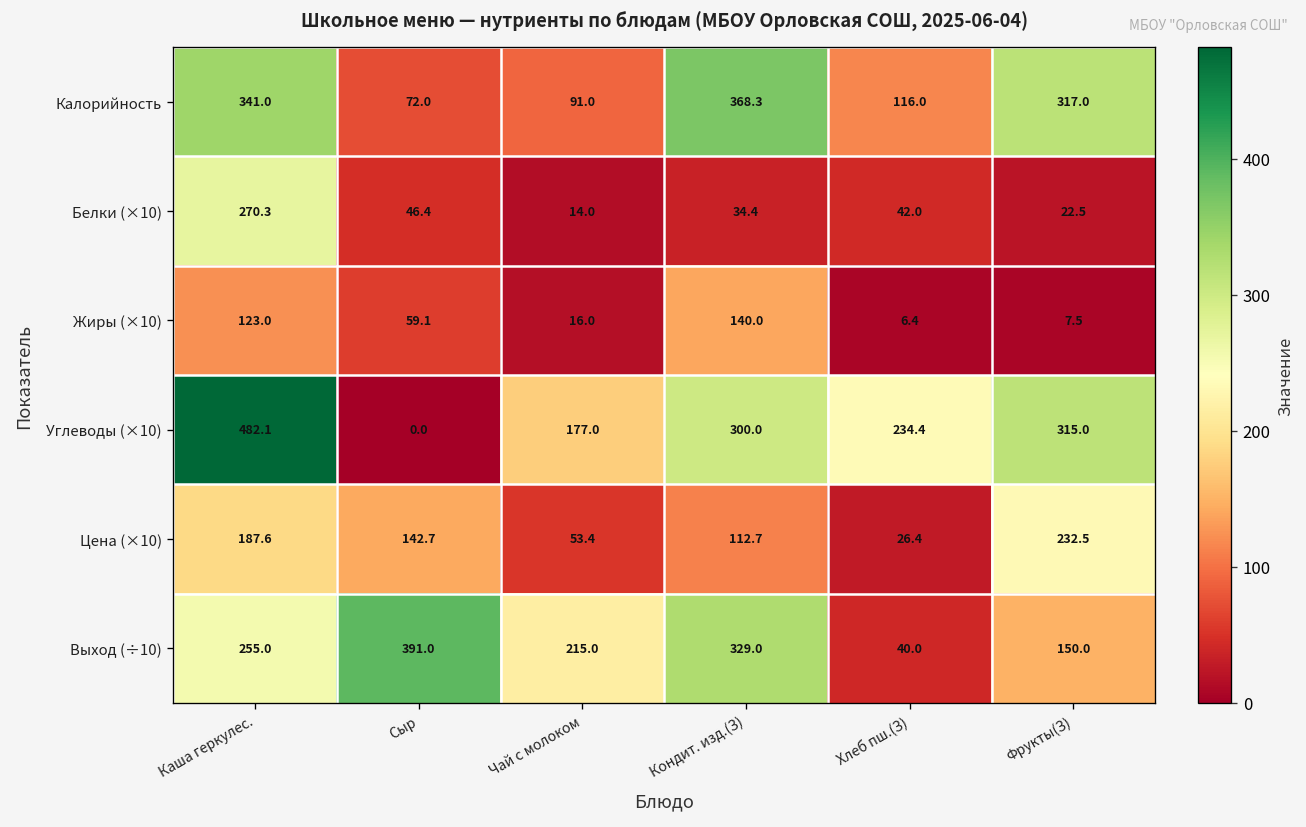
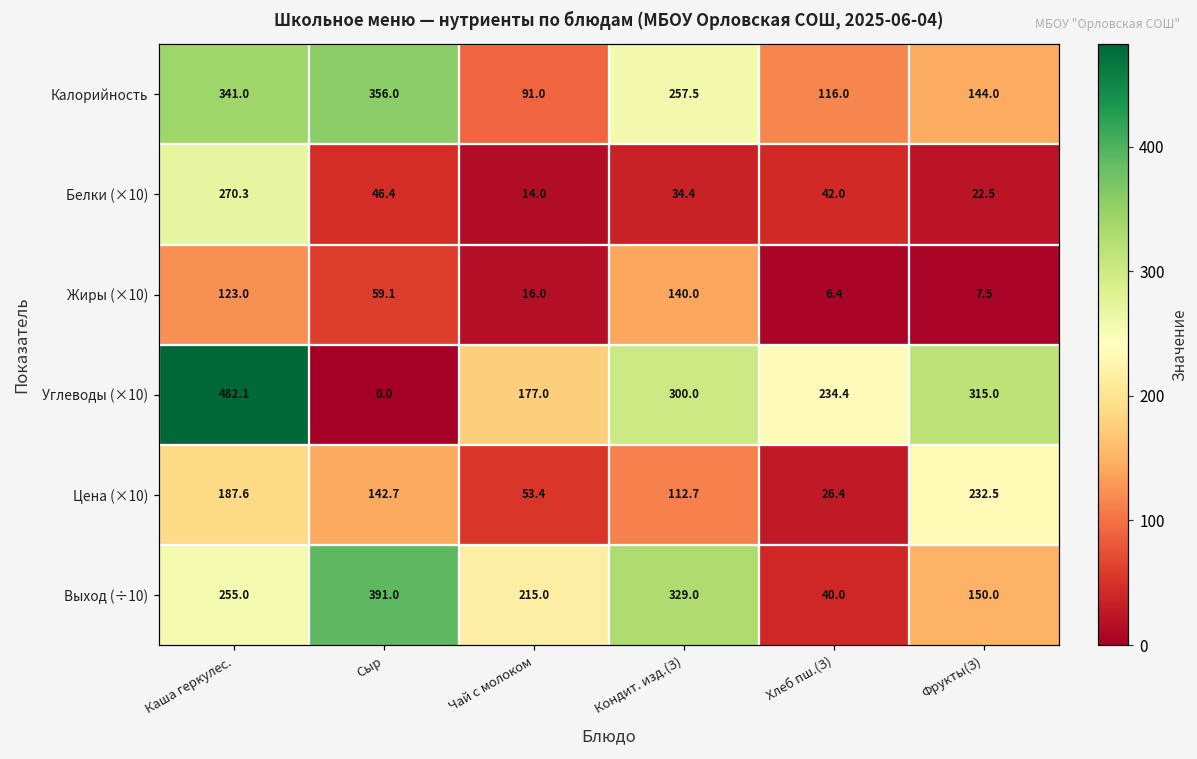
Калорийность, Сыр: 72.0 -> 356.0
Калорийность, Кондит. изд.(З): 368.3 -> 257.5
Калорийность, Фрукты(З): 317.0 -> 144.0
